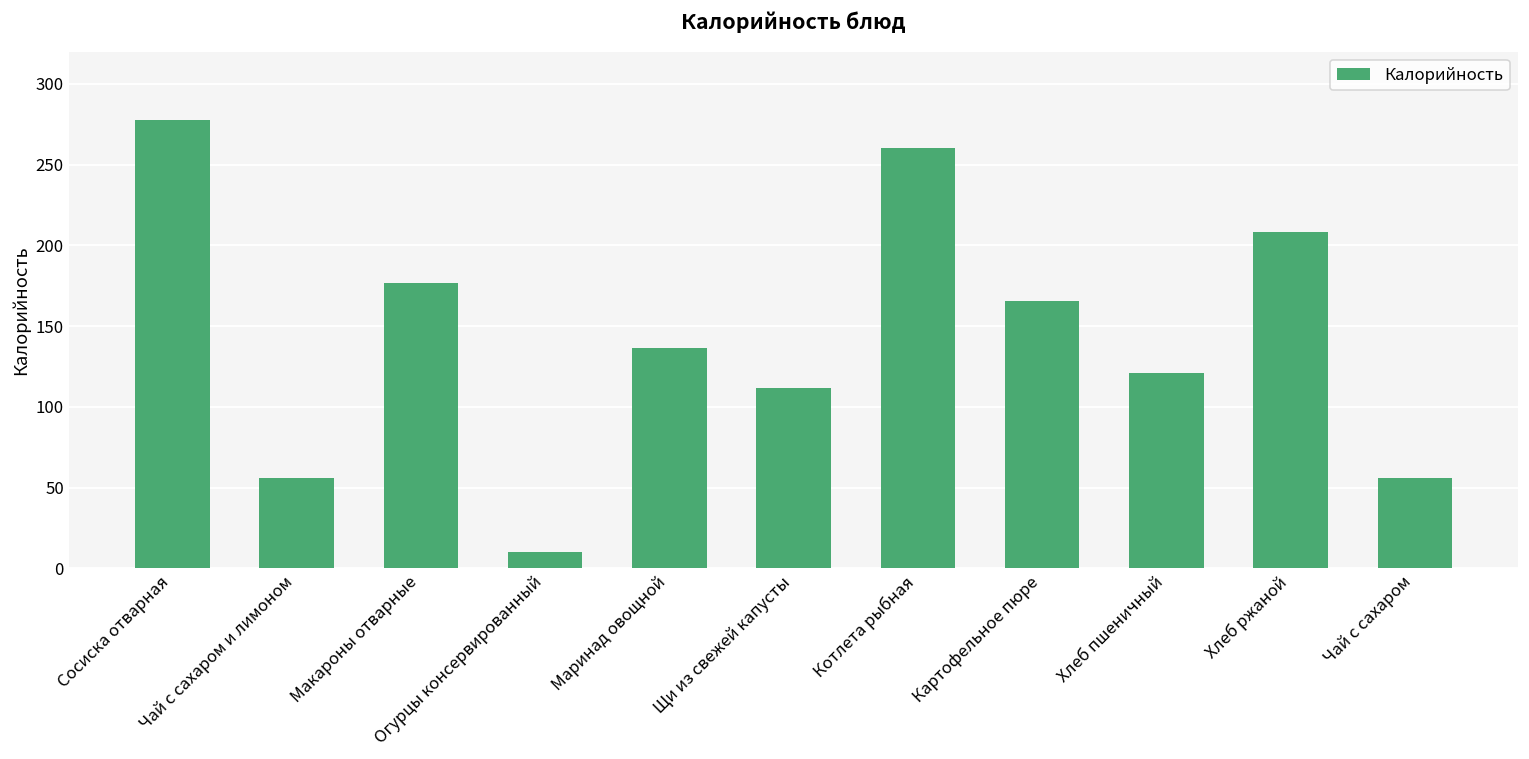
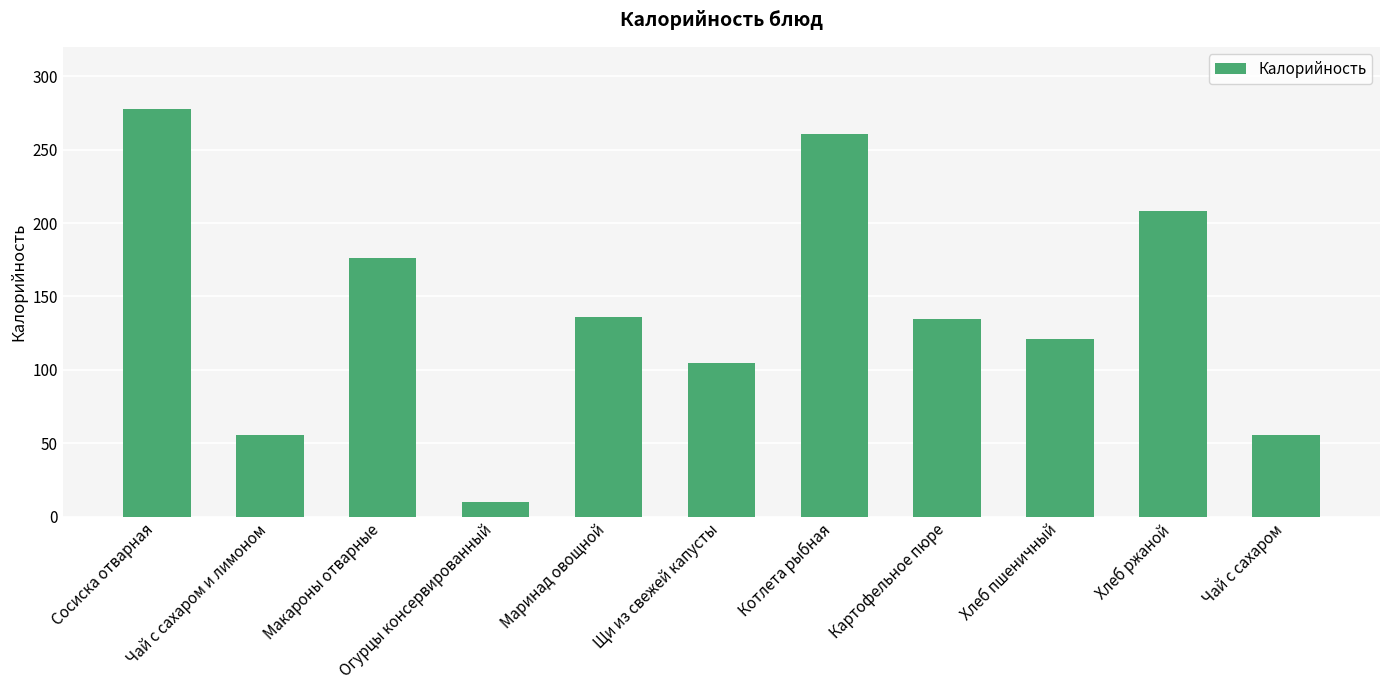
Щи из свежей капусты: 112 -> 105
Картофельное пюре: 166 -> 134
